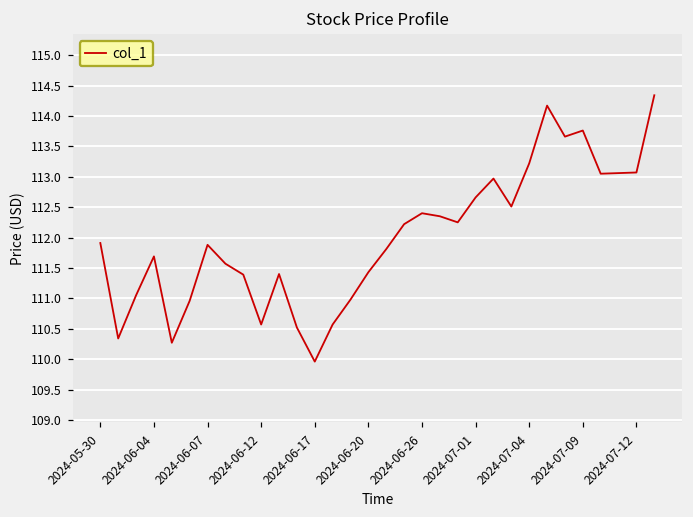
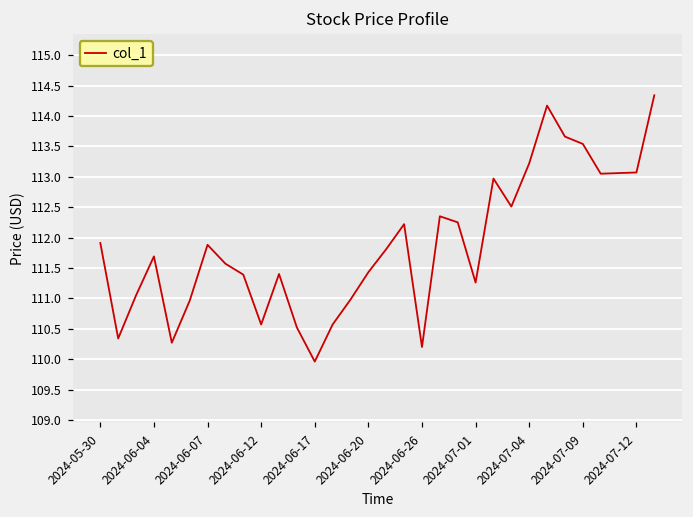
2024-06-26: 112.4 -> 110.2
2024-07-01: 112.7 -> 111.3
2024-07-09: 113.8 -> 113.5
